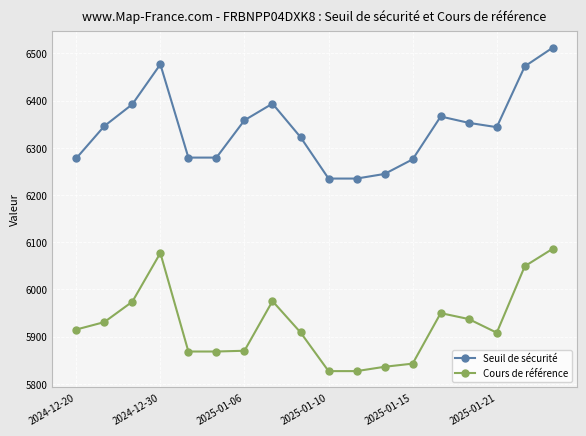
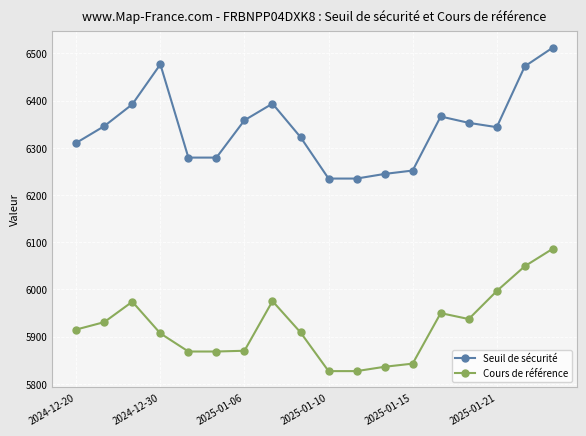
Seuil de sécurité, 2024-12-20: 6280 -> 6310
Cours de référence, 2024-12-30: 6080 -> 5910
Seuil de sécurité, 2025-01-15: 6280 -> 6250
Cours de référence, 2025-01-21: 5910 -> 6000
